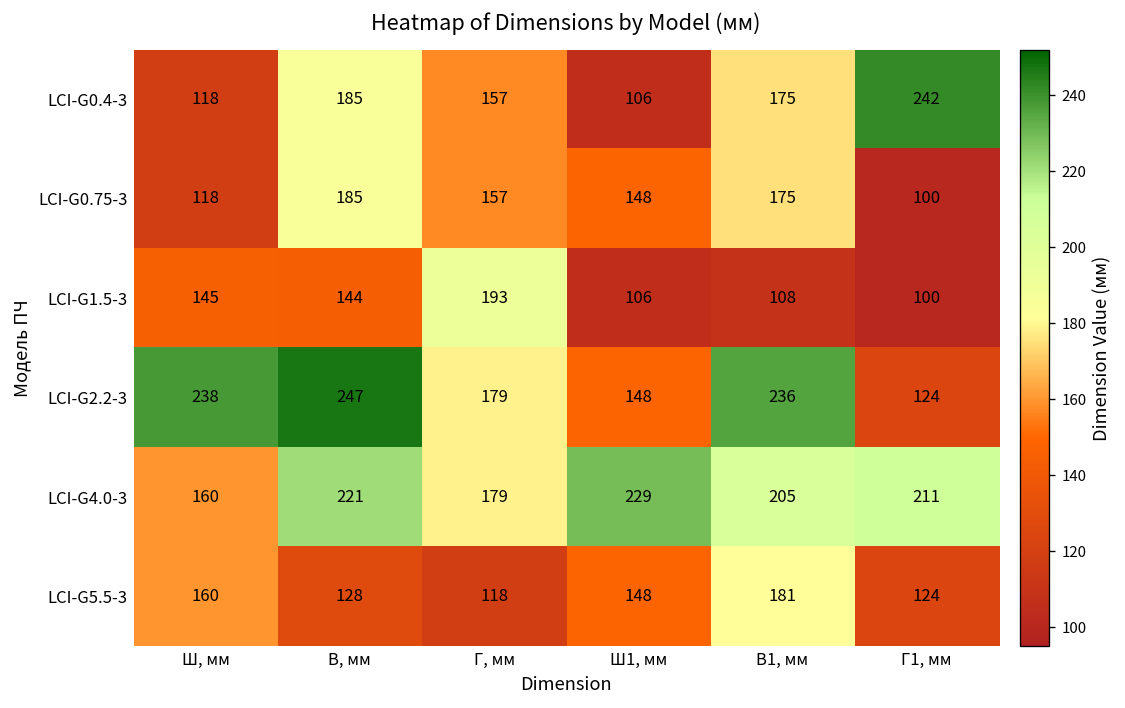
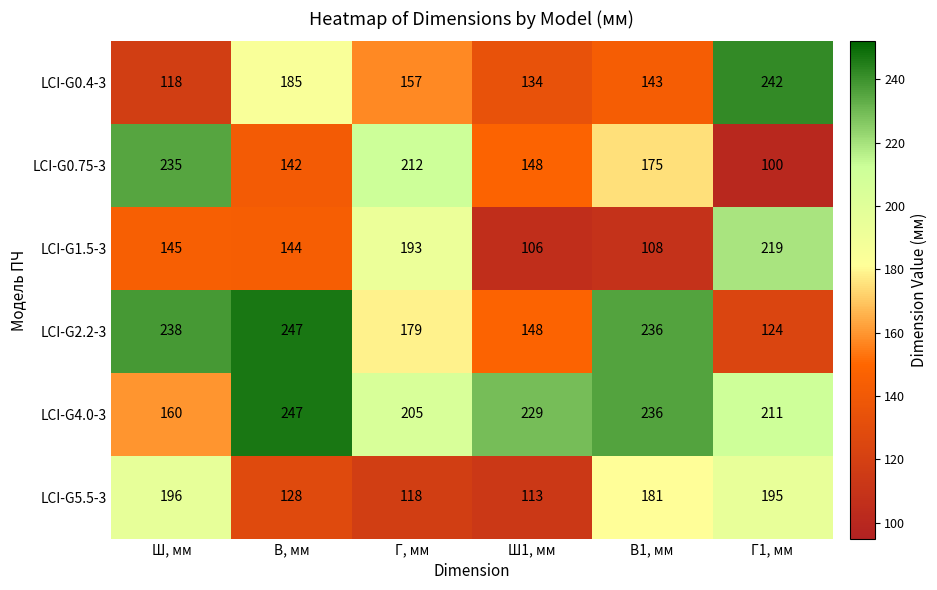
LCI-G0.4-3, Ш1, мм: 106 -> 134
LCI-G0.4-3, В1, мм: 175 -> 143
LCI-G0.75-3, Ш, мм: 118 -> 235
LCI-G0.75-3, В, мм: 185 -> 142
LCI-G0.75-3, Г, мм: 157 -> 212
LCI-G1.5-3, Г1, мм: 100 -> 219
LCI-G4.0-3, В, мм: 221 -> 247
LCI-G4.0-3, Г, мм: 179 -> 205
LCI-G4.0-3, В1, мм: 205 -> 236
LCI-G5.5-3, Ш, мм: 160 -> 196
LCI-G5.5-3, Ш1, мм: 148 -> 113
LCI-G5.5-3, Г1, мм: 124 -> 195
